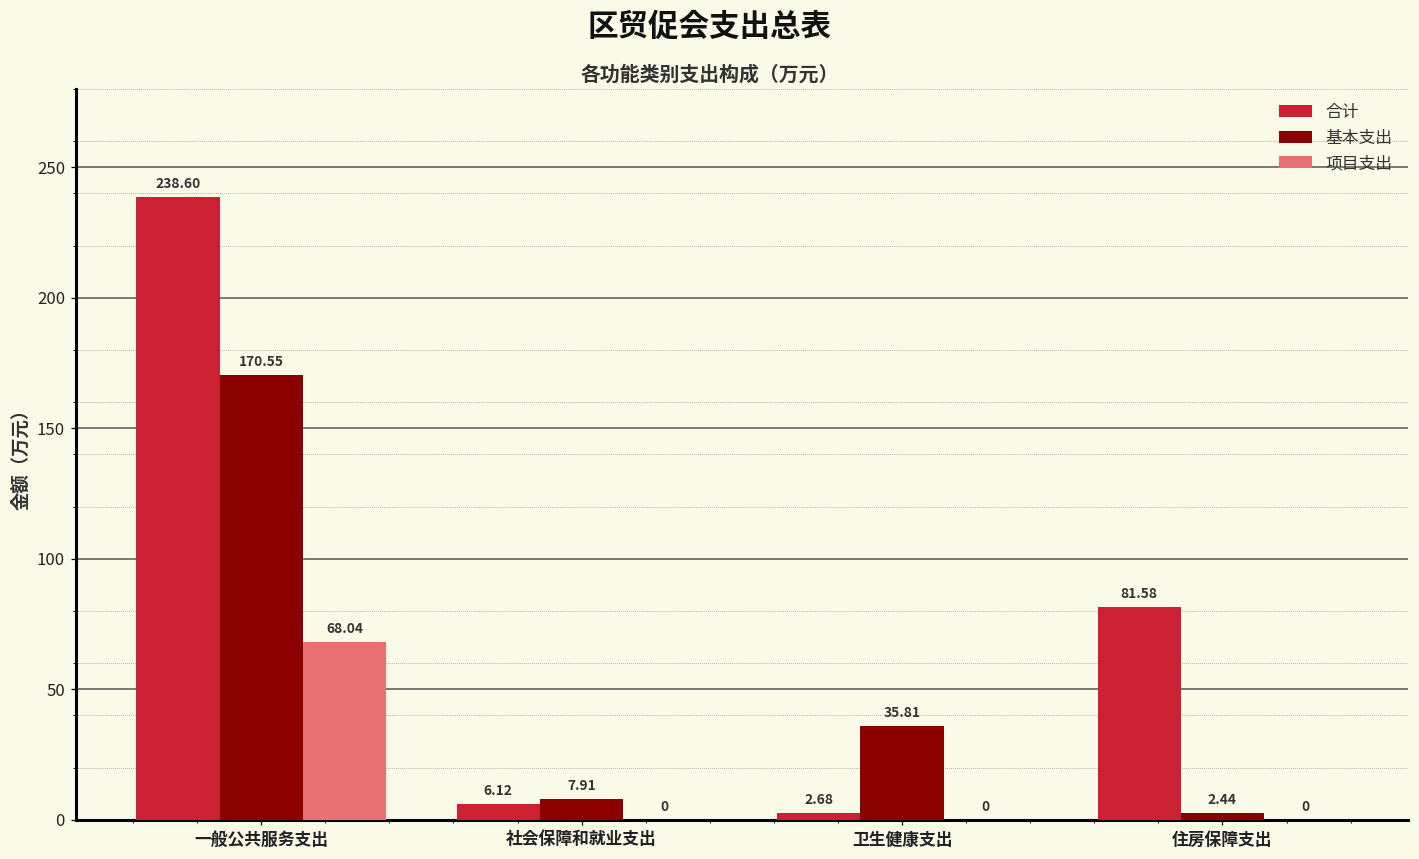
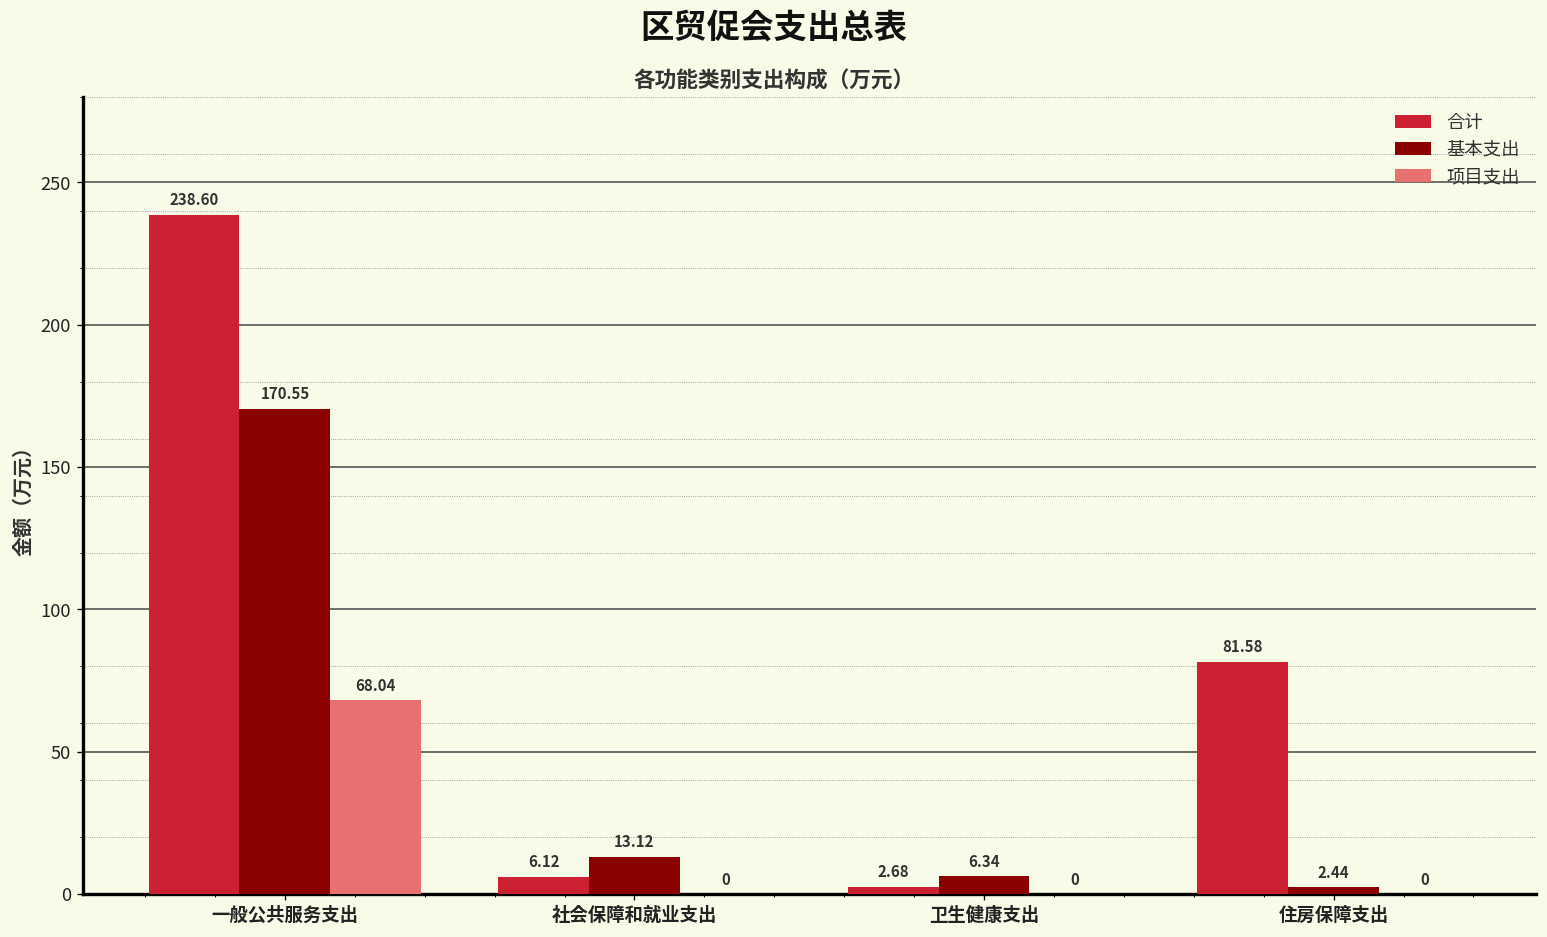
基本支出, 社会保障和就业支出: 7.91 -> 13.12
基本支出, 卫生健康支出: 35.81 -> 6.34
